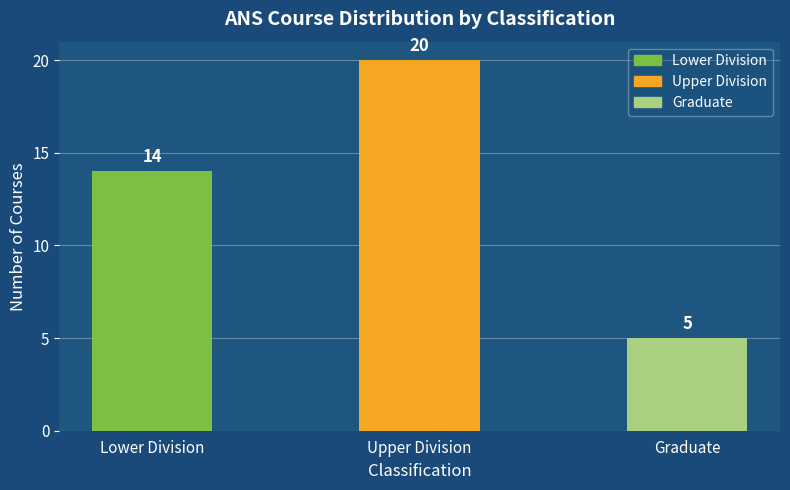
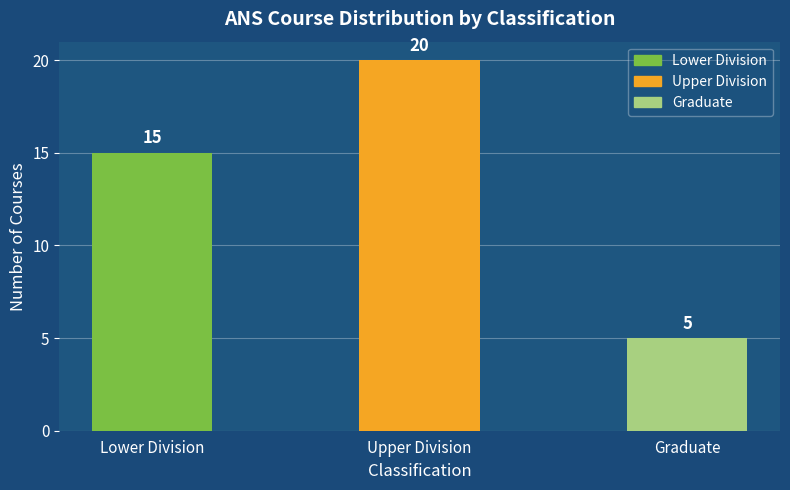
Lower Division: 14 -> 15
